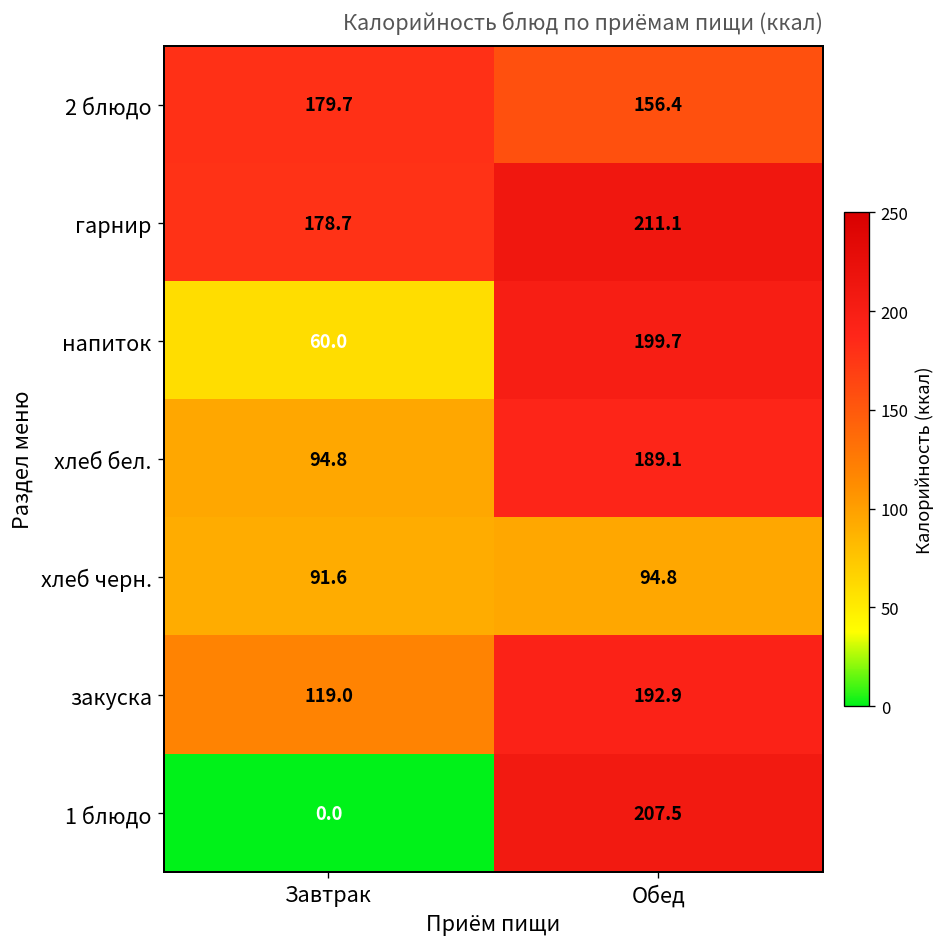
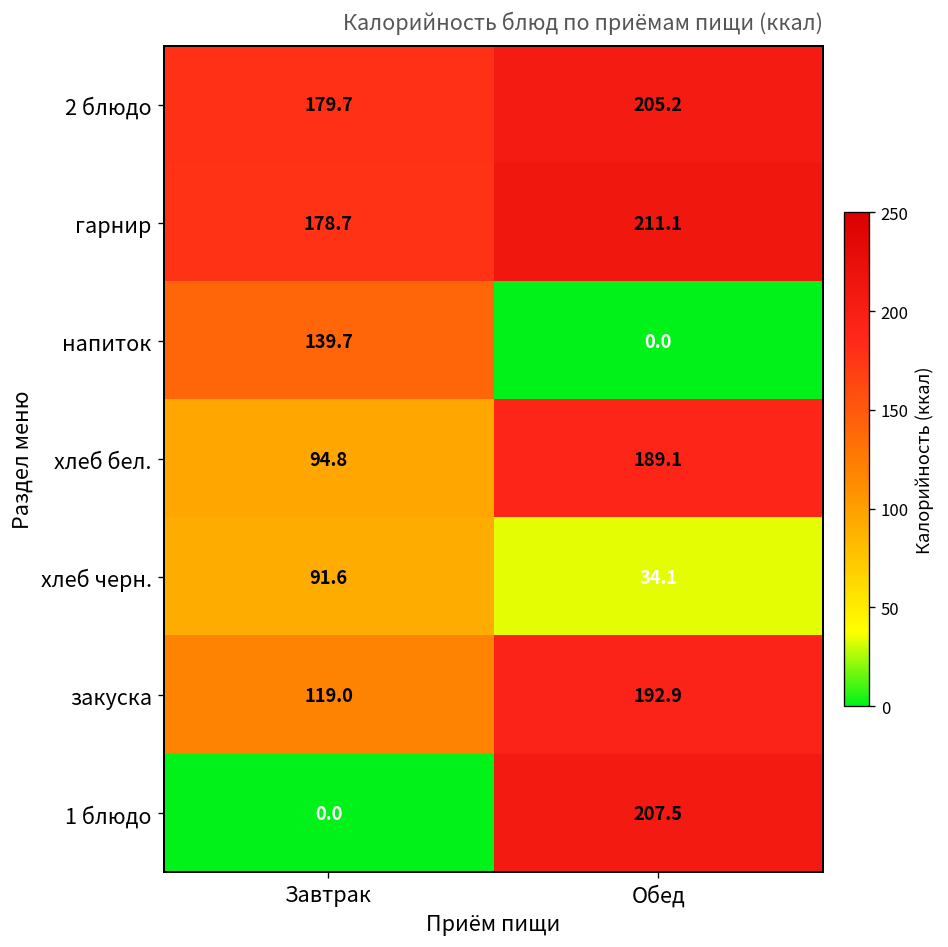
2 блюдо, Обед: 156.4 -> 205.2
напиток, Завтрак: 60.0 -> 139.7
напиток, Обед: 199.7 -> 0.0
хлеб черн., Обед: 94.8 -> 34.1
